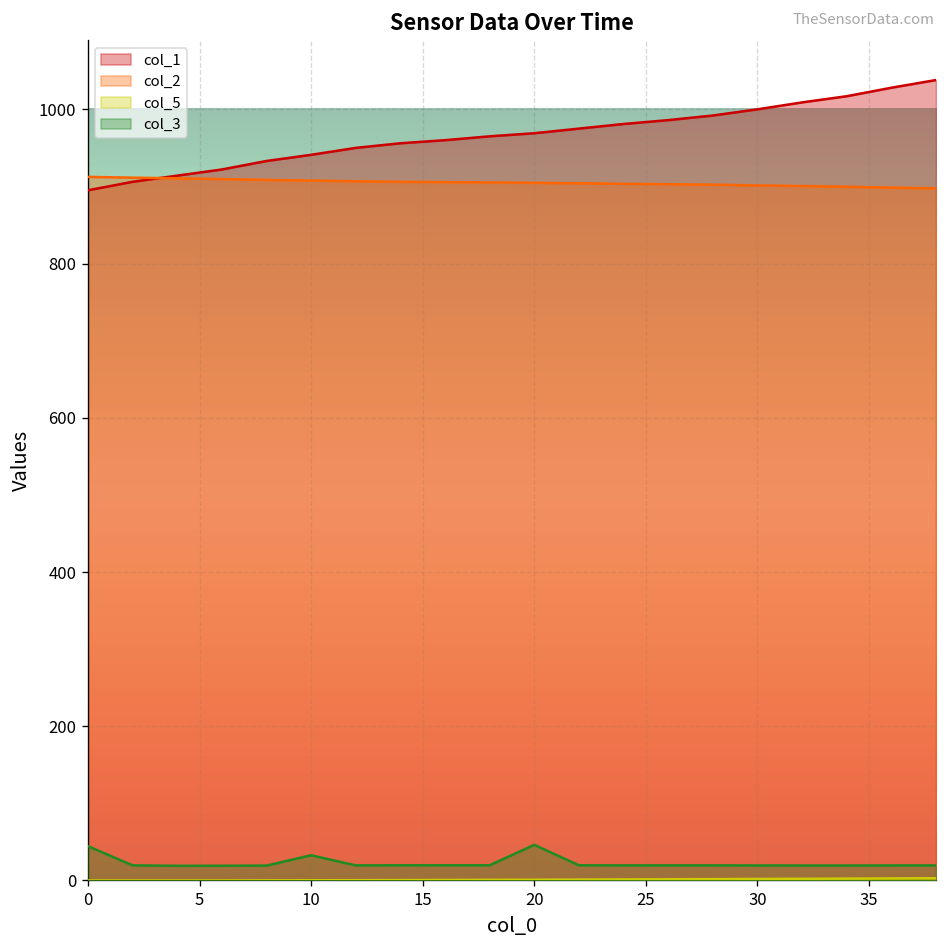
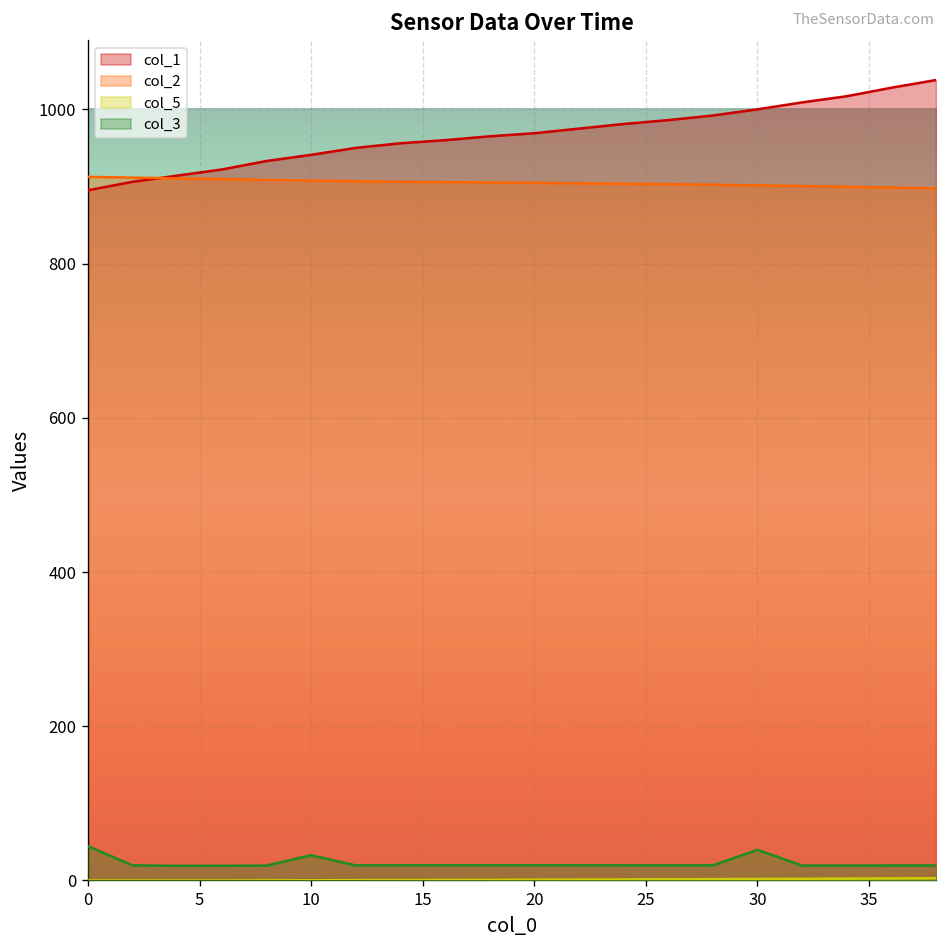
col_3, 20: 50 -> 20
col_3, 30: 20 -> 40
